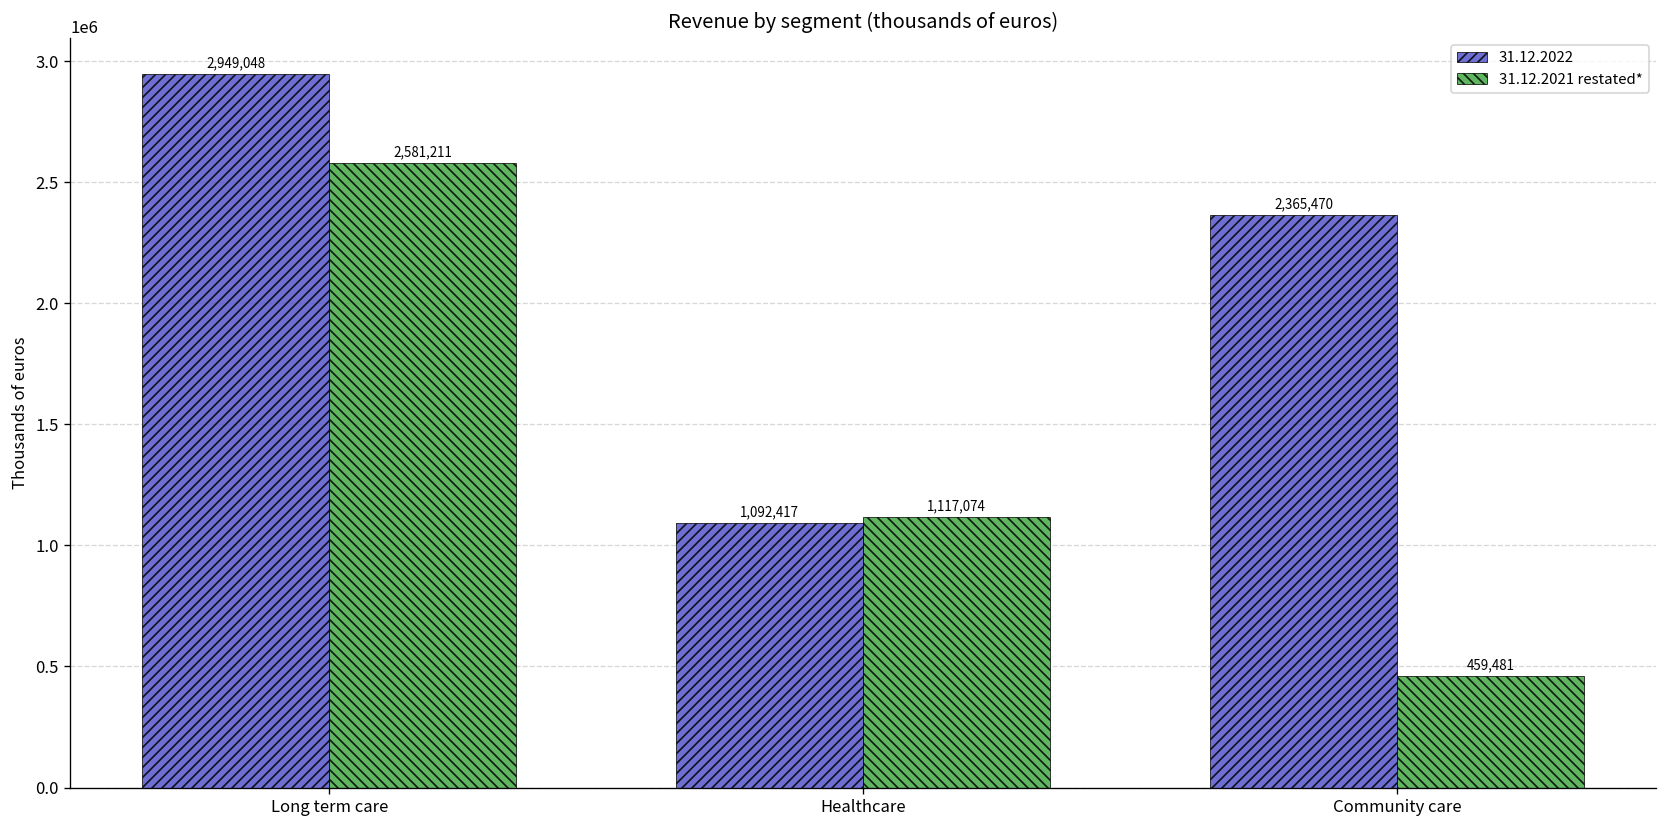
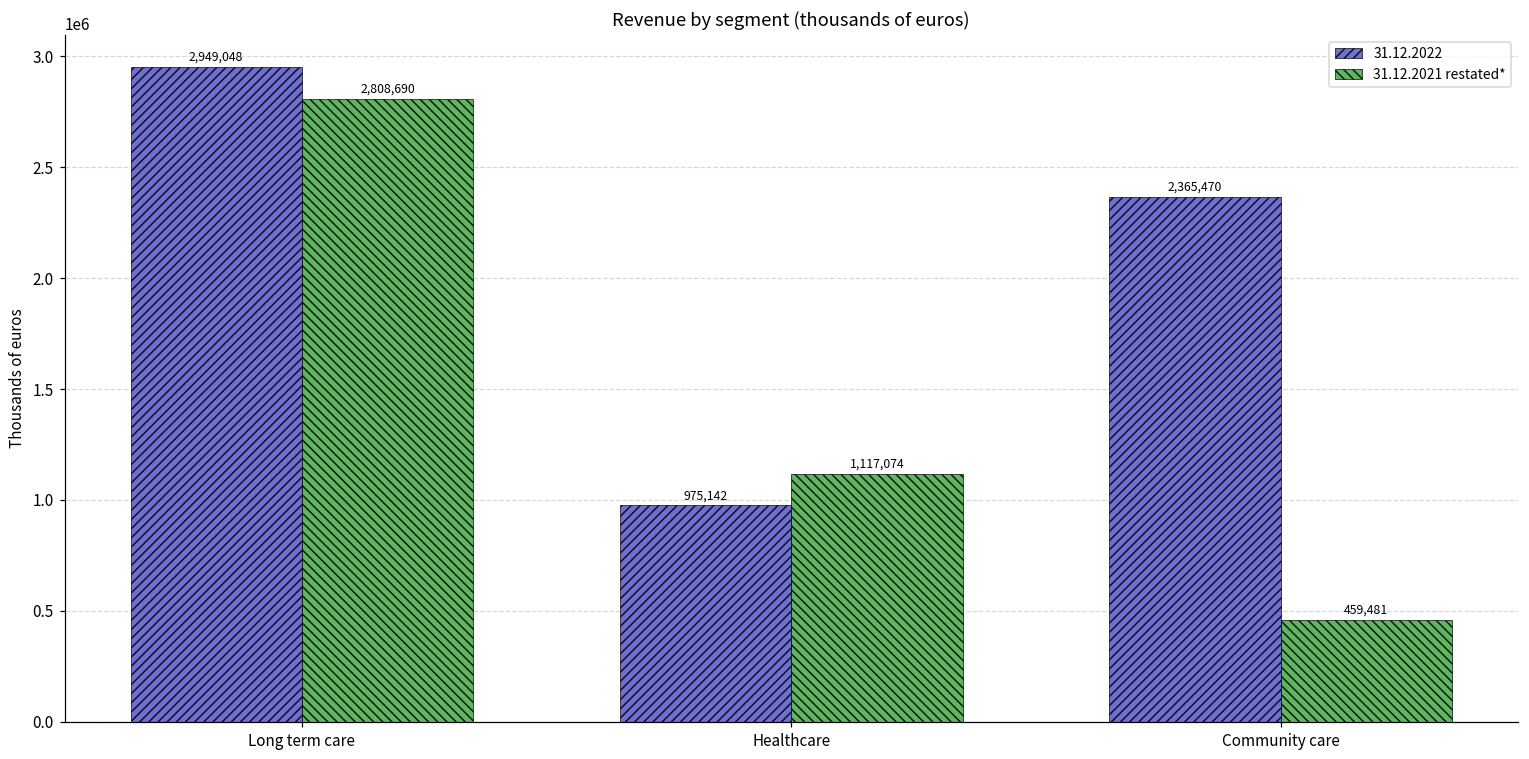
31.12.2021 restated*, Long term care: 2,581,211 -> 2,808,690
31.12.2022, Healthcare: 1,092,417 -> 975,142
